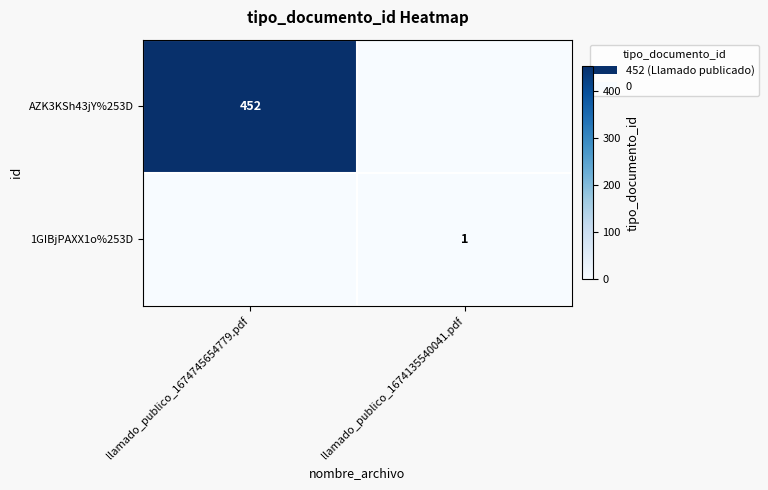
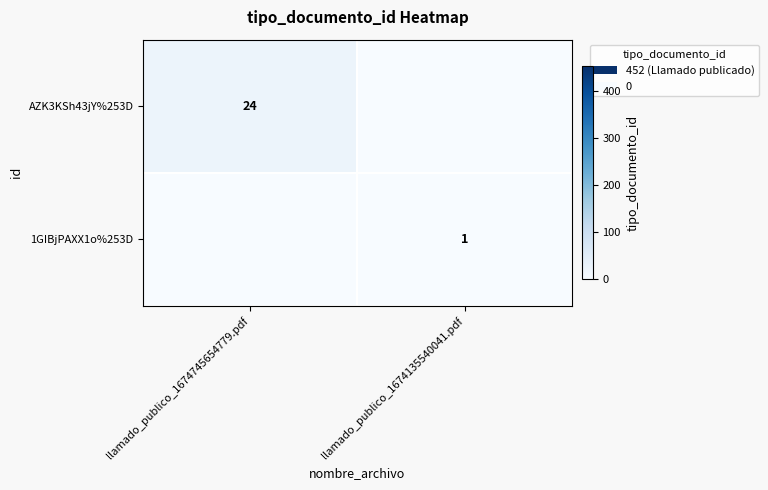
AZK3KSh43jY%253D, llamado_publico_1674745654779.pdf: 452 -> 24
